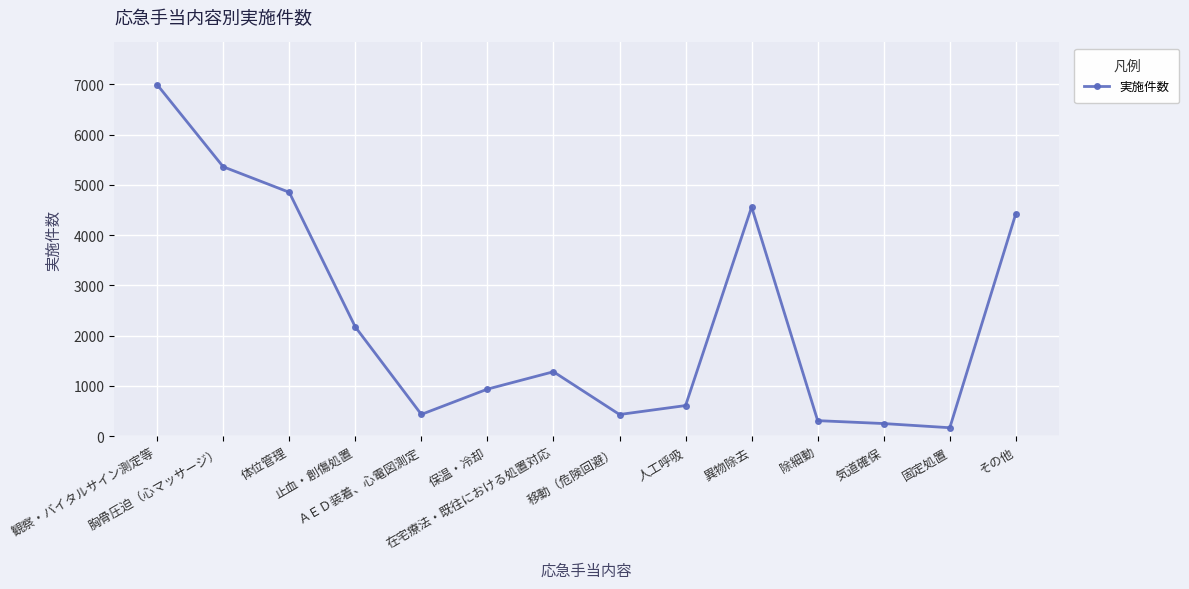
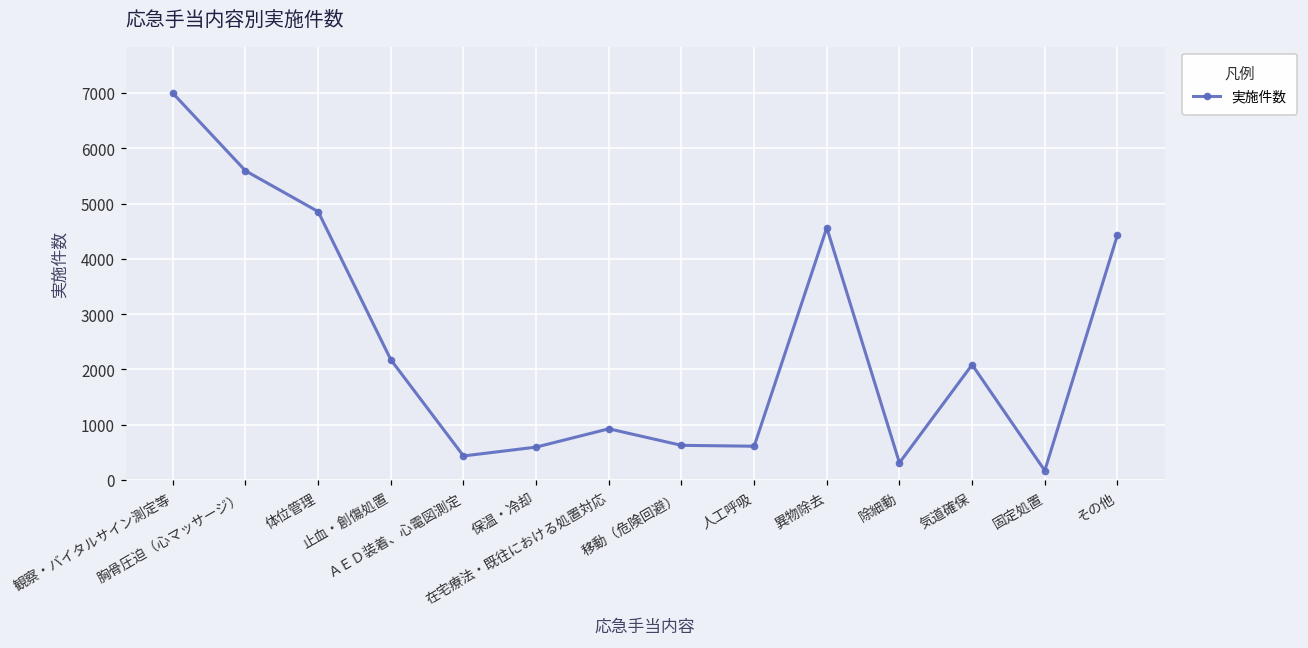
胸骨圧迫（心マッサージ）: 5400 -> 5600
保温・冷却: 900 -> 600
在宅療法・既往における処置対応: 1300 -> 900
移動（危険回避）: 400 -> 600
気道確保: 300 -> 2100
